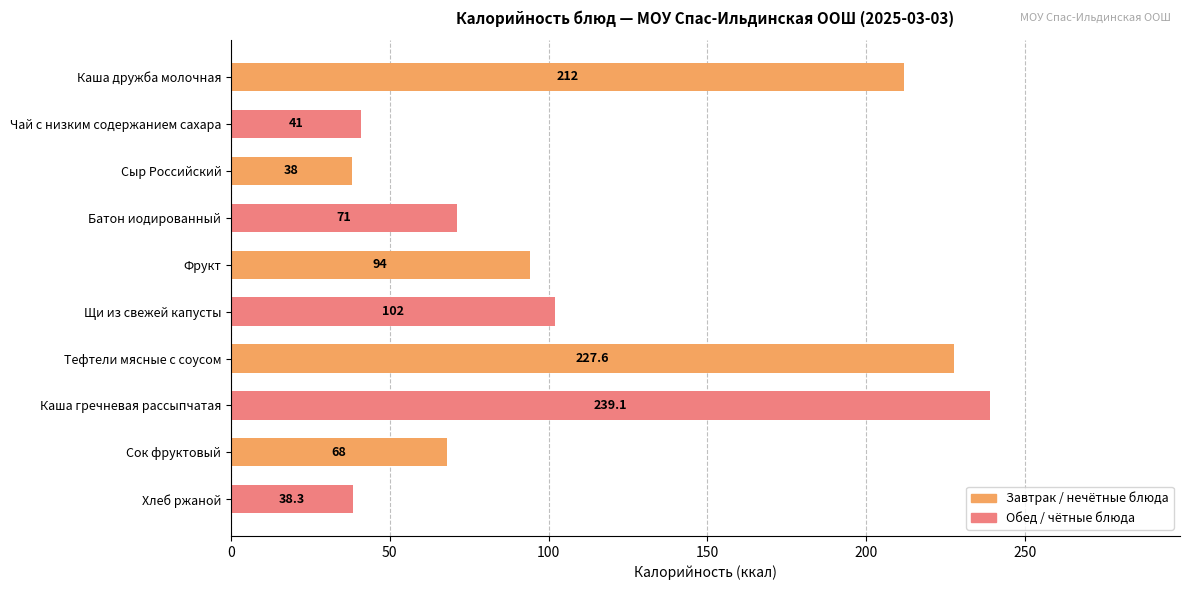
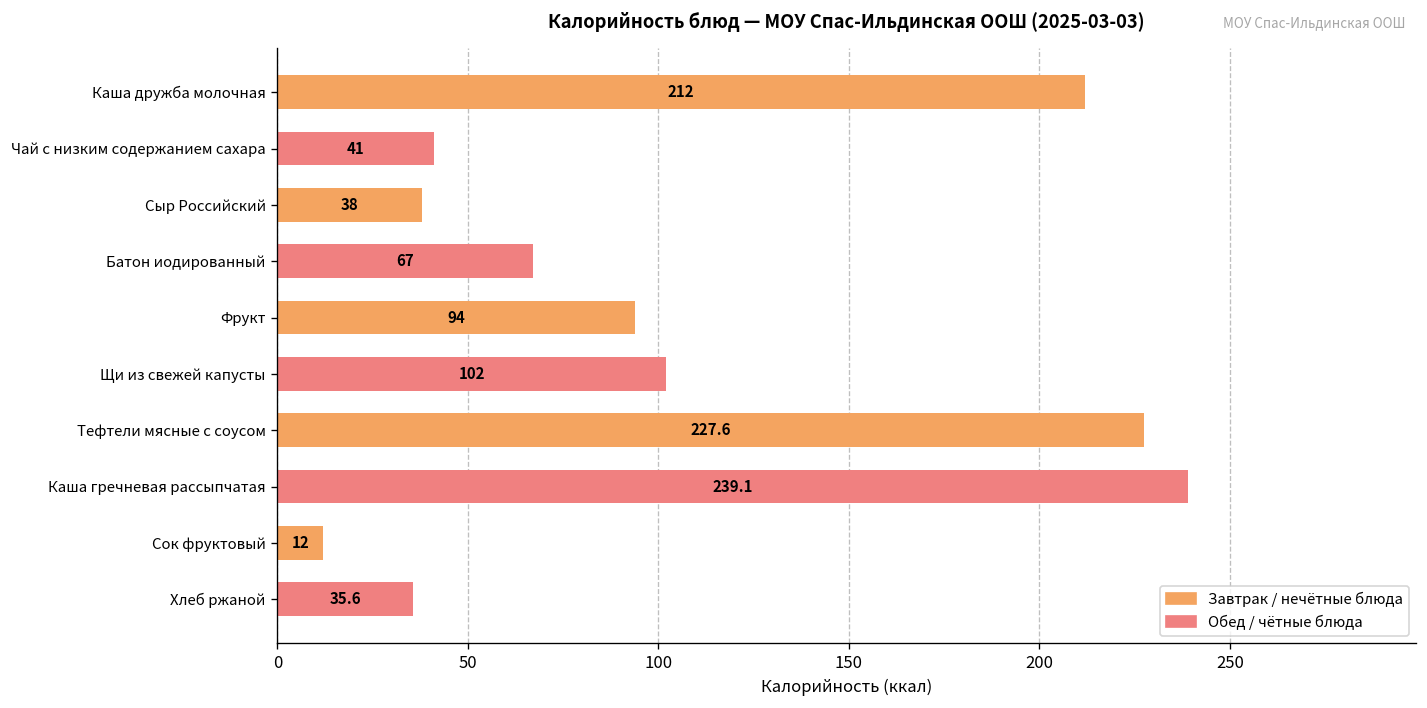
Батон иодированный: 71 -> 67
Сок фруктовый: 68 -> 12
Хлеб ржаной: 38.3 -> 35.6
